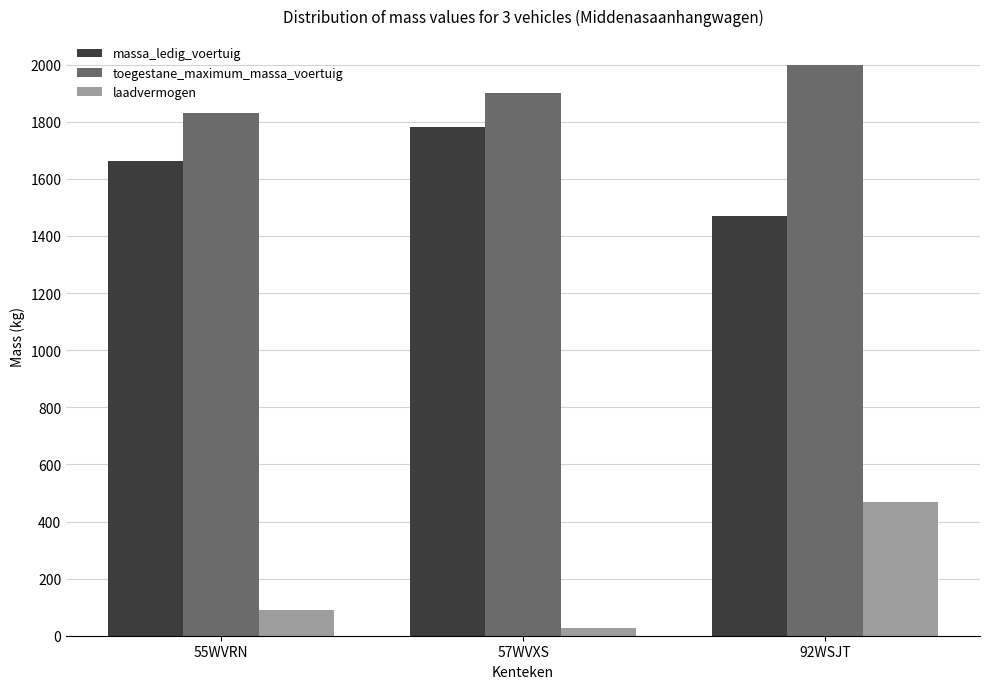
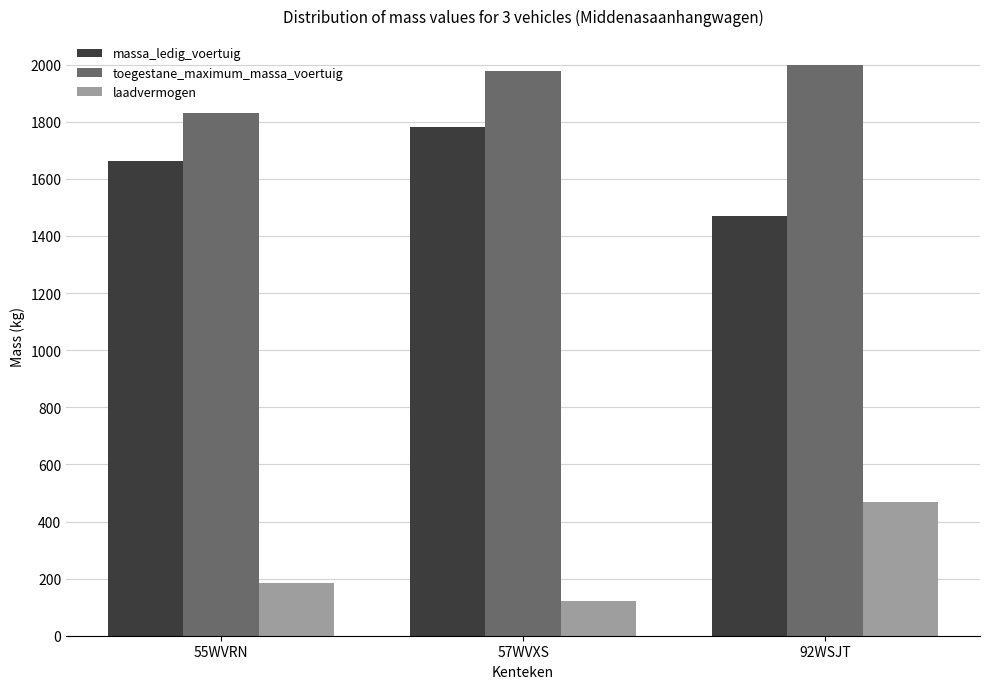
laadvermogen, 55WVRN: 90 -> 180
toegestane_maximum_massa_voertuig, 57WVXS: 1900 -> 1980
laadvermogen, 57WVXS: 30 -> 120
